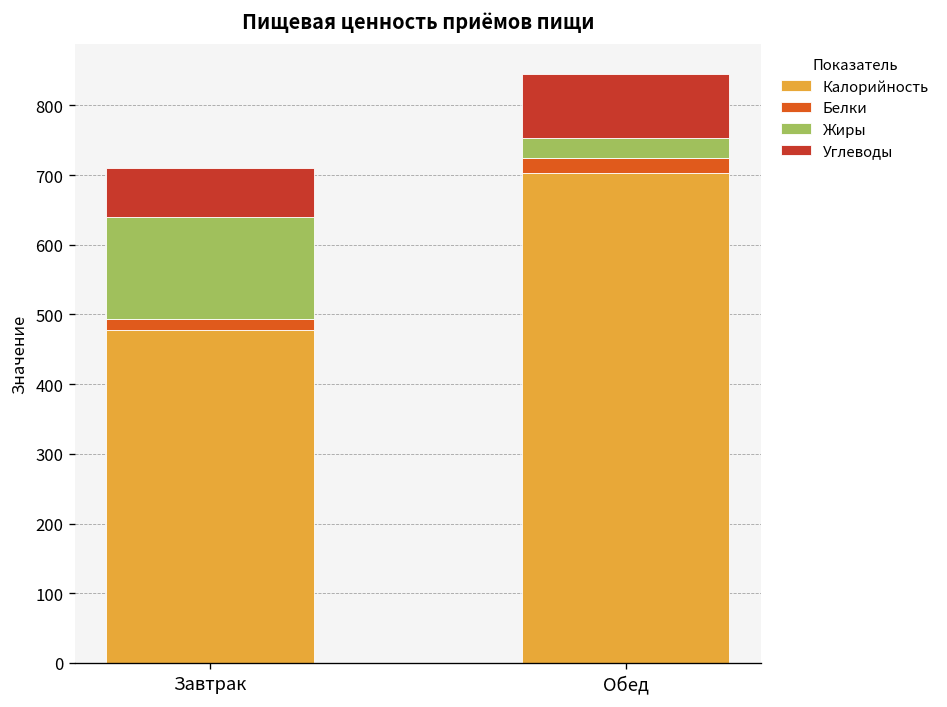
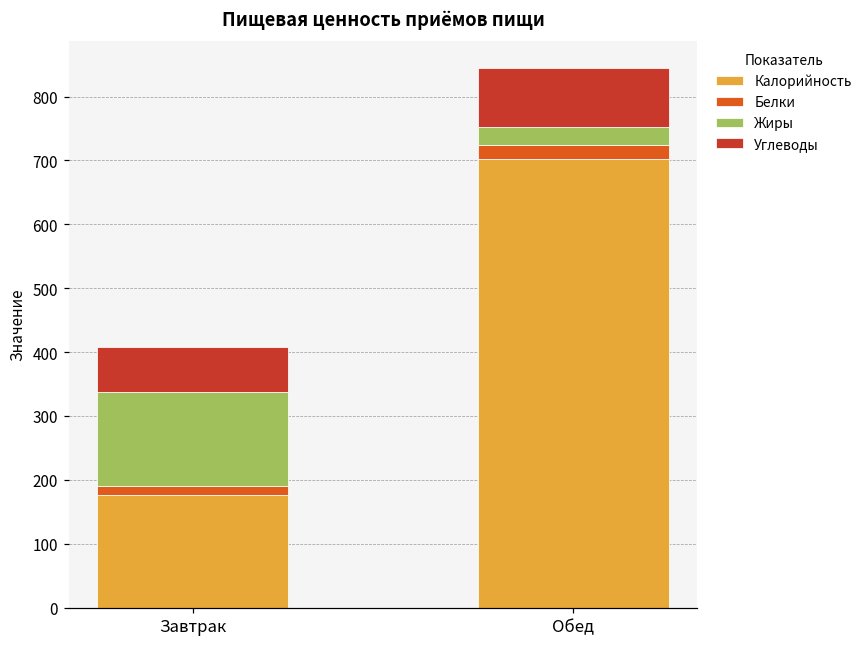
Калорийность, Завтрак: 480 -> 180
